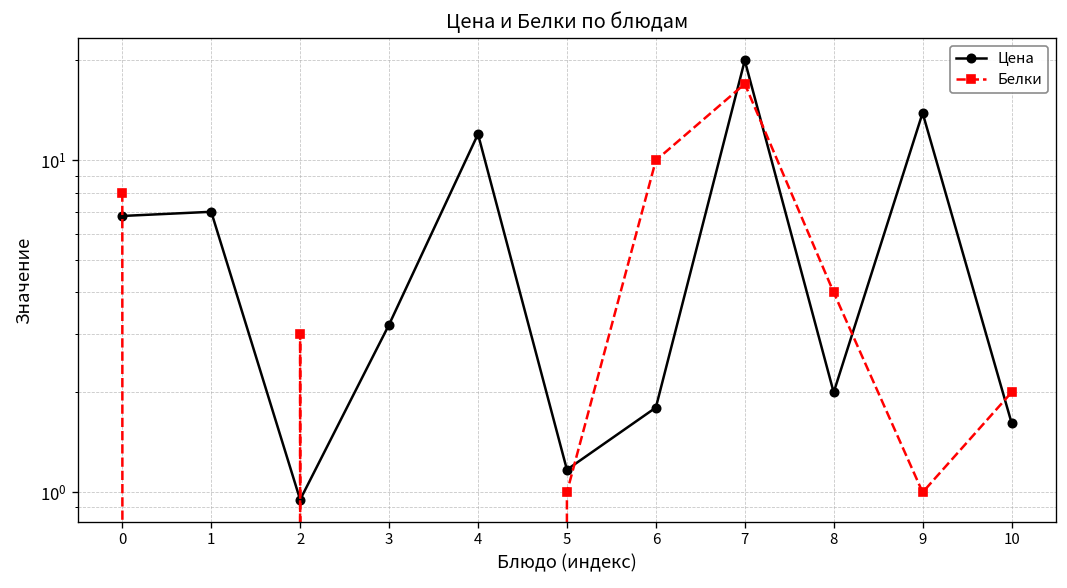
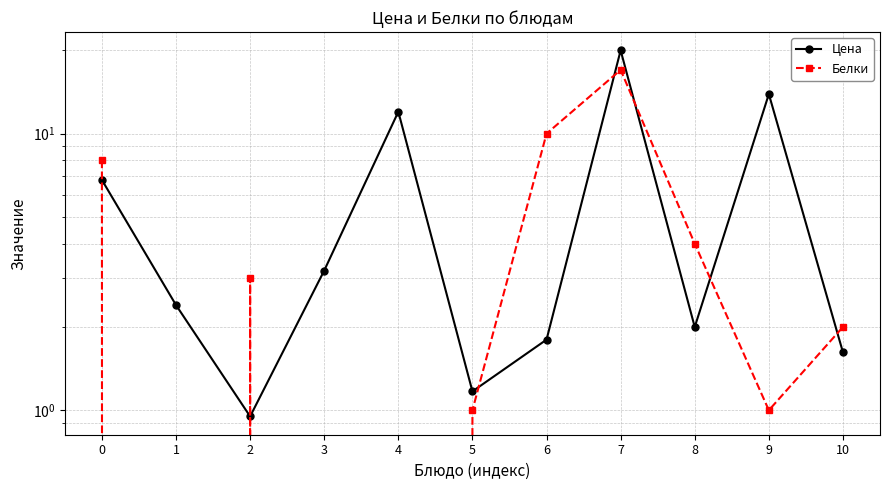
Цена, 1: 7.0 -> 2.4
